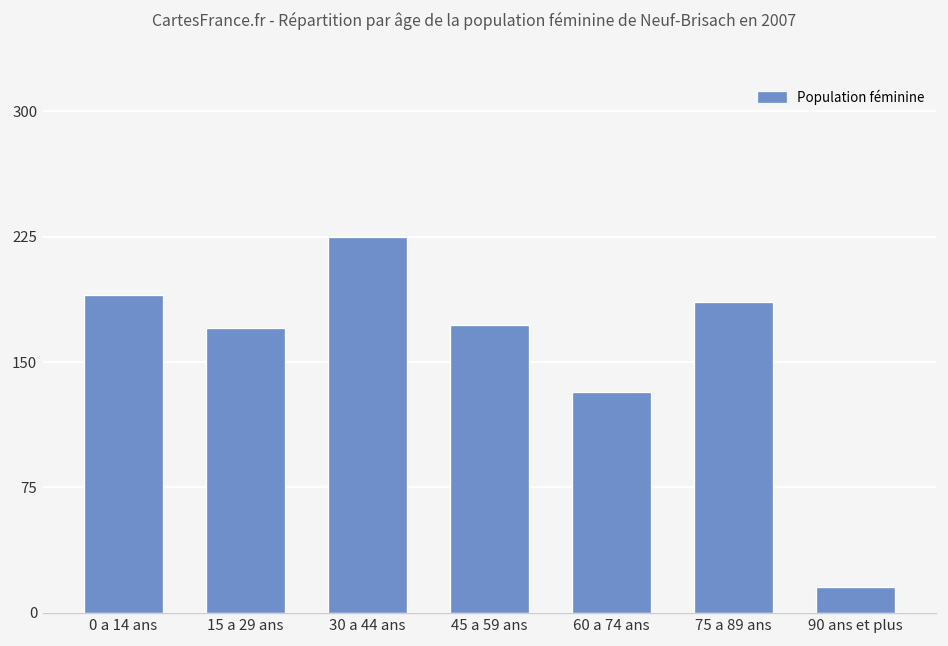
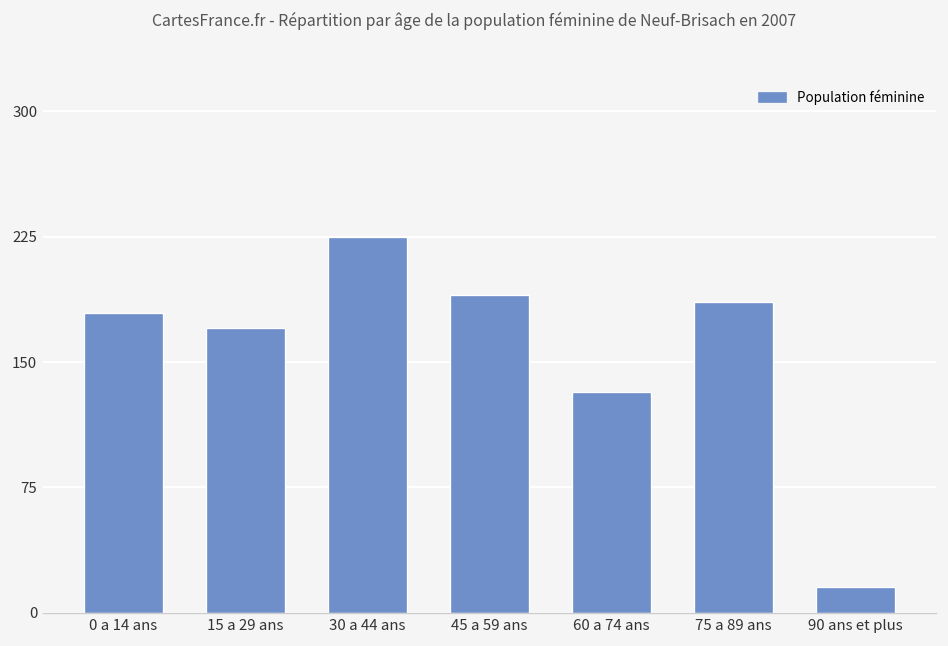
0 a 14 ans: 190 -> 179
45 a 59 ans: 172 -> 190
